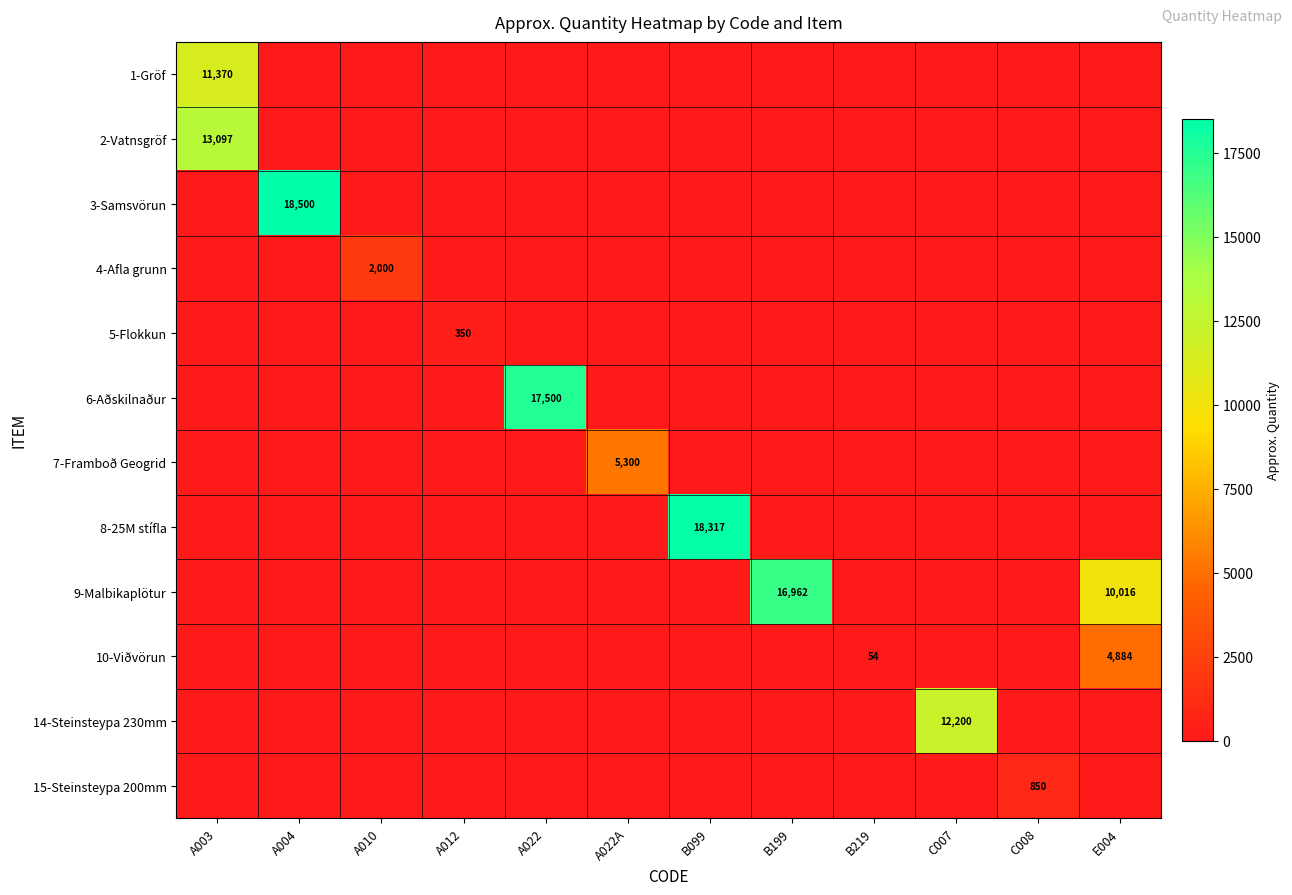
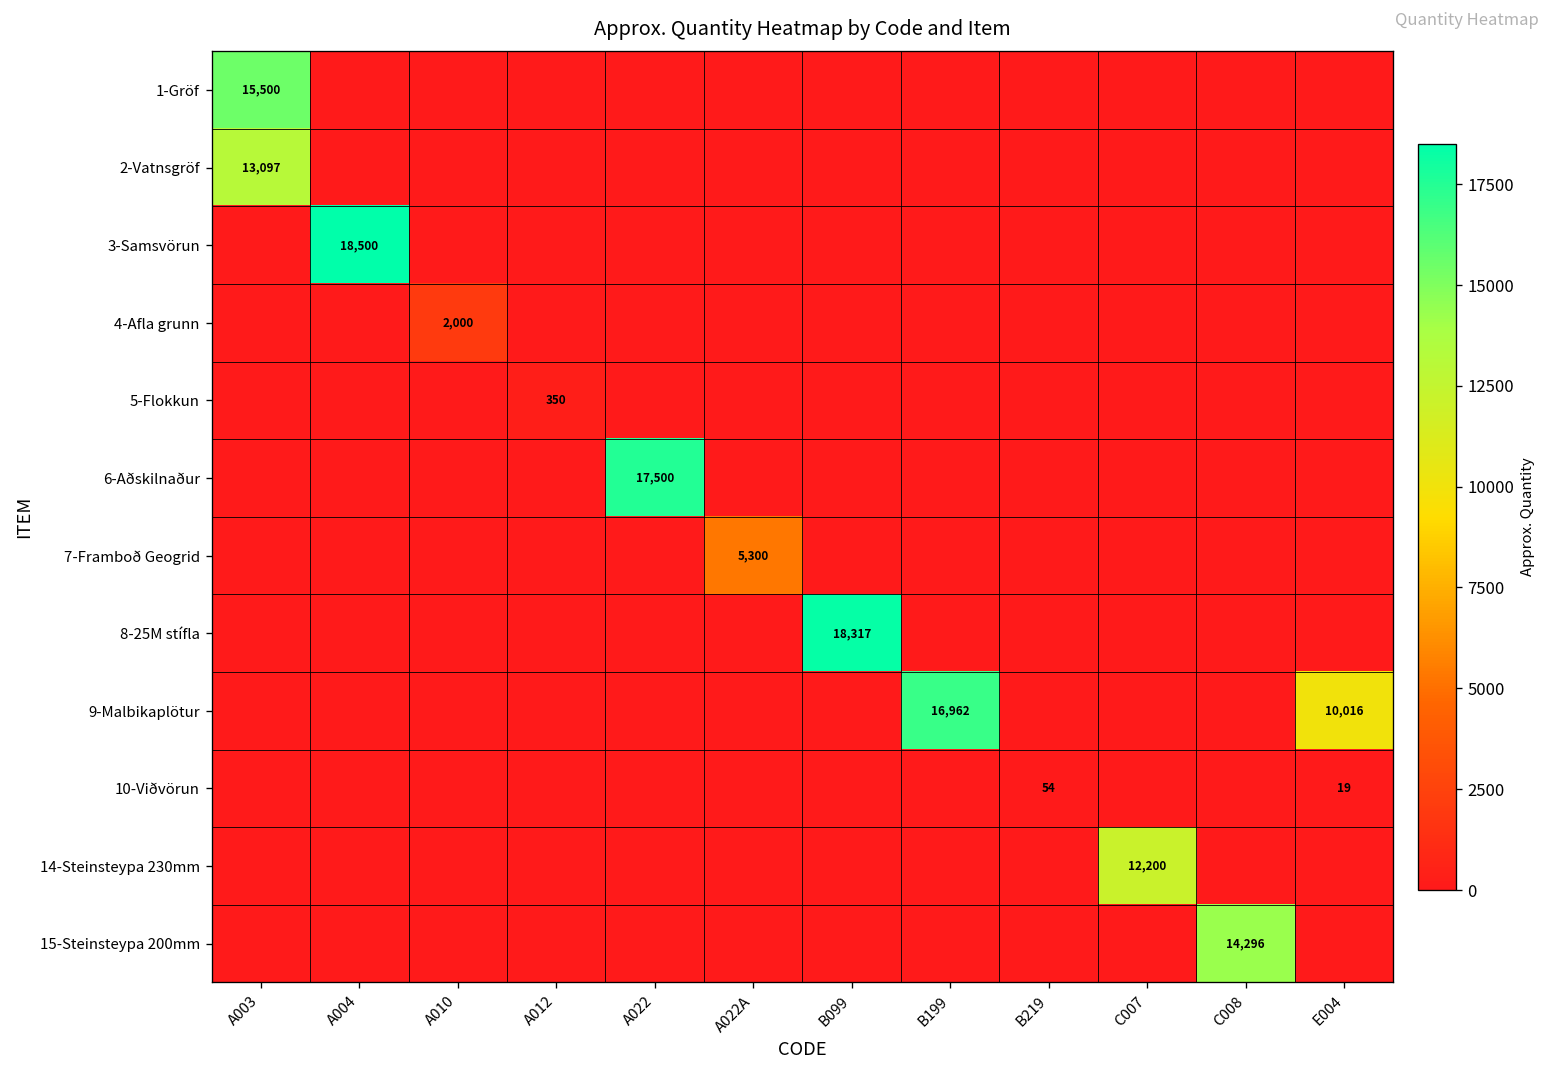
1-Gröf, A003: 11,370 -> 15,500
10-Viðvörun, E004: 4,884 -> 19
15-Steinsteypa 200mm, C008: 850 -> 14,296
